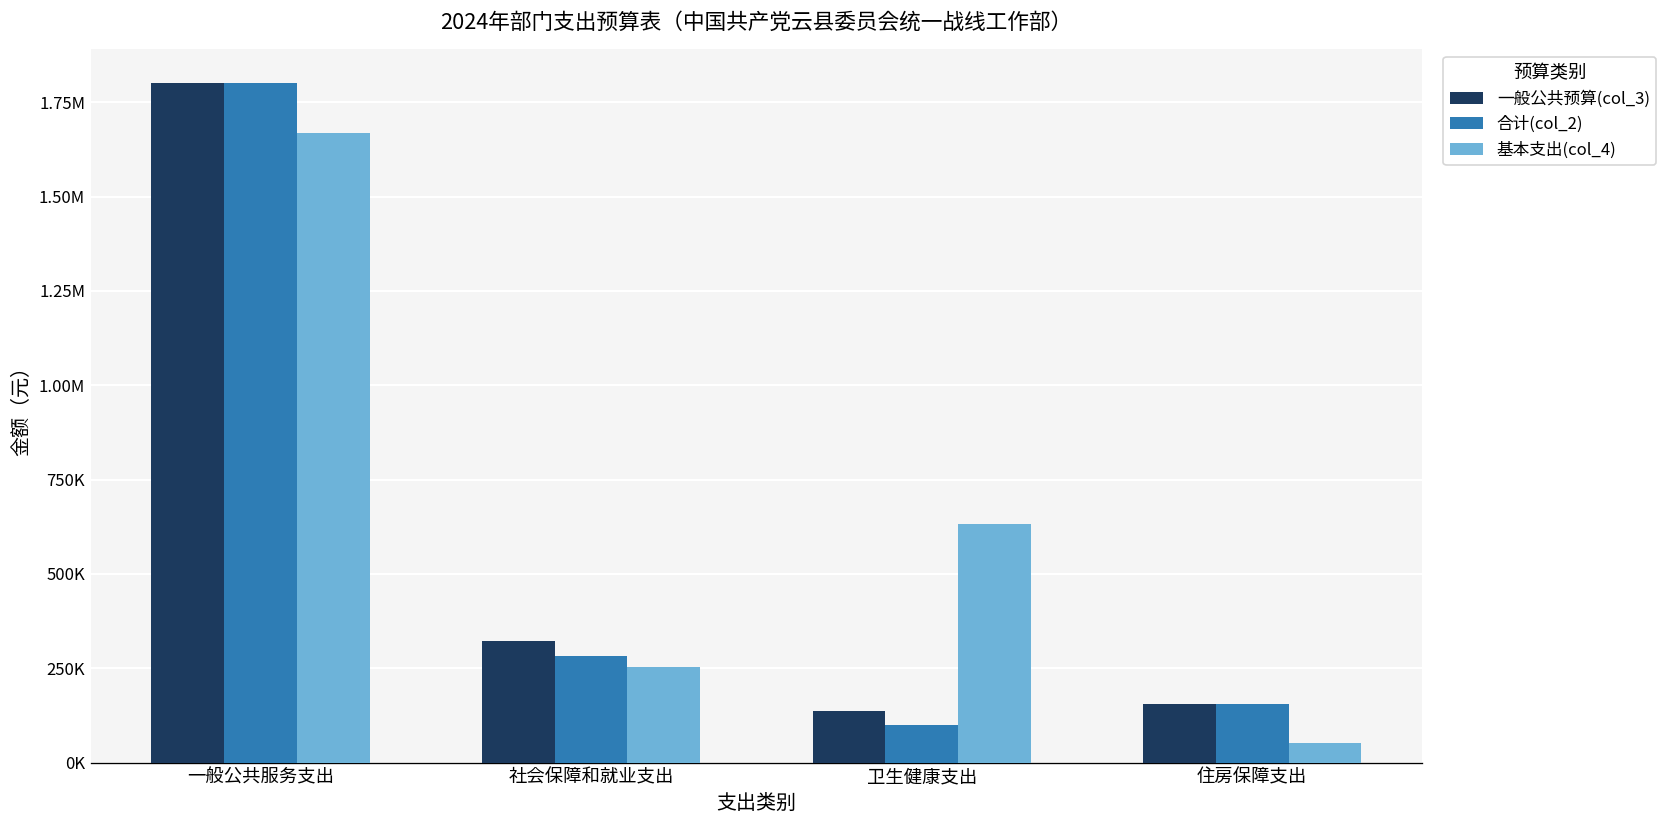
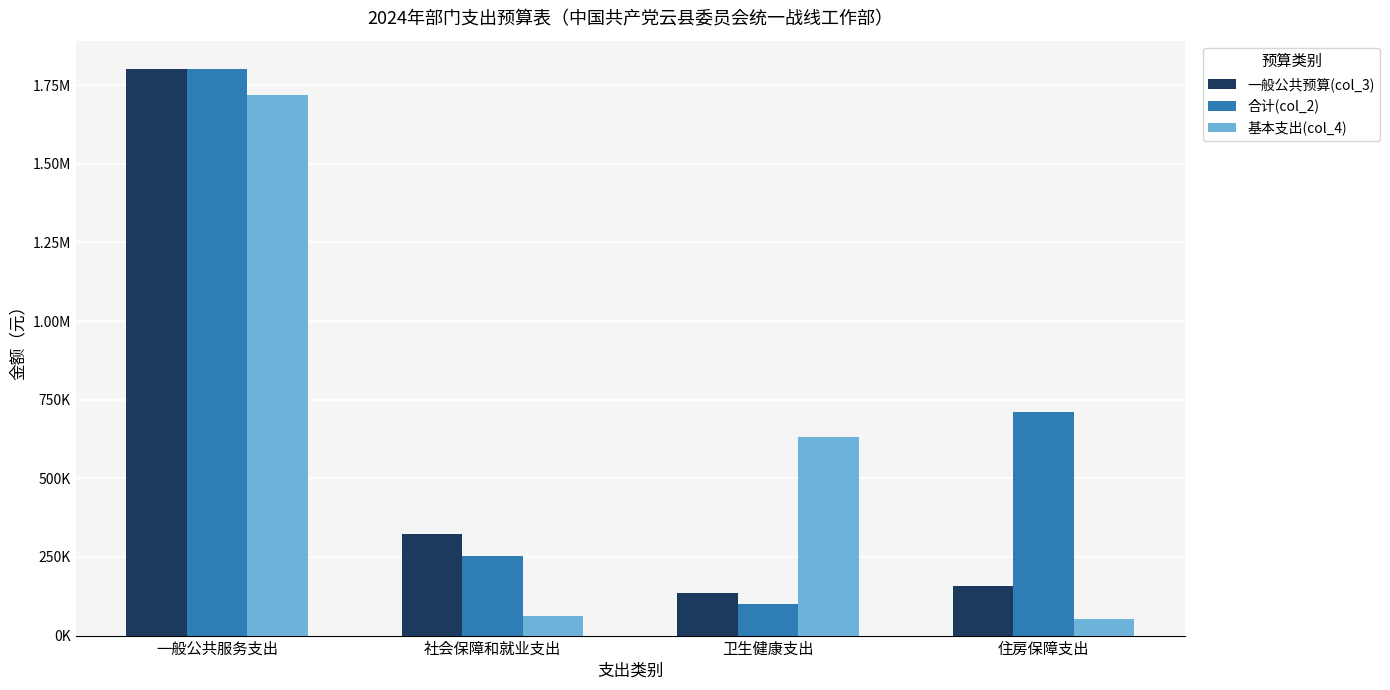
基本支出(col_4), 一般公共服务支出: 1670000 -> 1720000
合计(col_2), 社会保障和就业支出: 280000 -> 250000
基本支出(col_4), 社会保障和就业支出: 250000 -> 60000
合计(col_2), 住房保障支出: 160000 -> 710000
